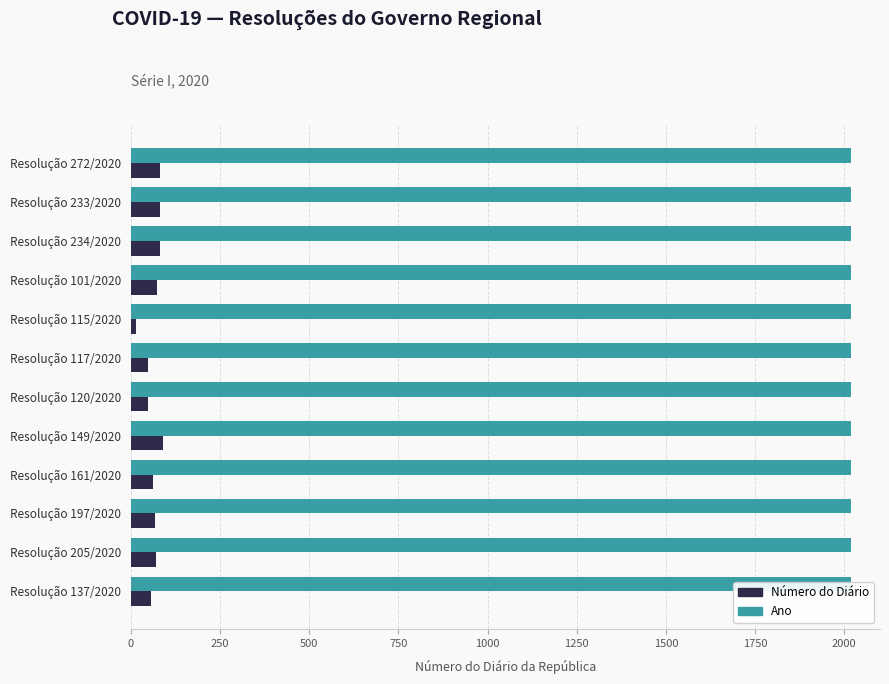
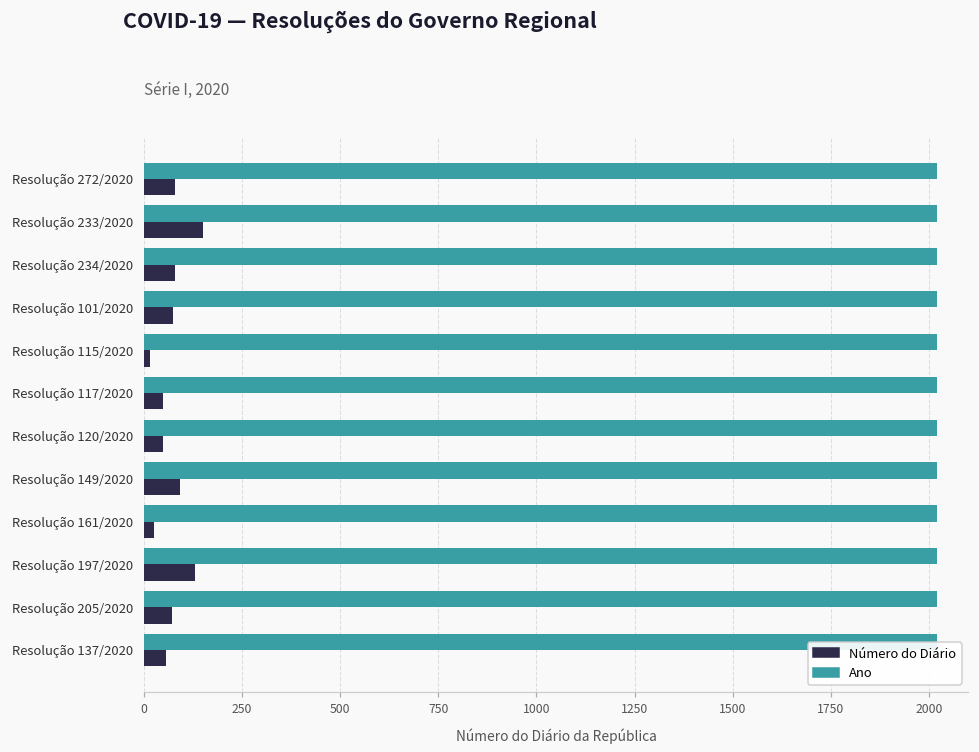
Número do Diário, Resolução 233/2020: 80 -> 150
Número do Diário, Resolução 161/2020: 60 -> 30
Número do Diário, Resolução 197/2020: 70 -> 130
